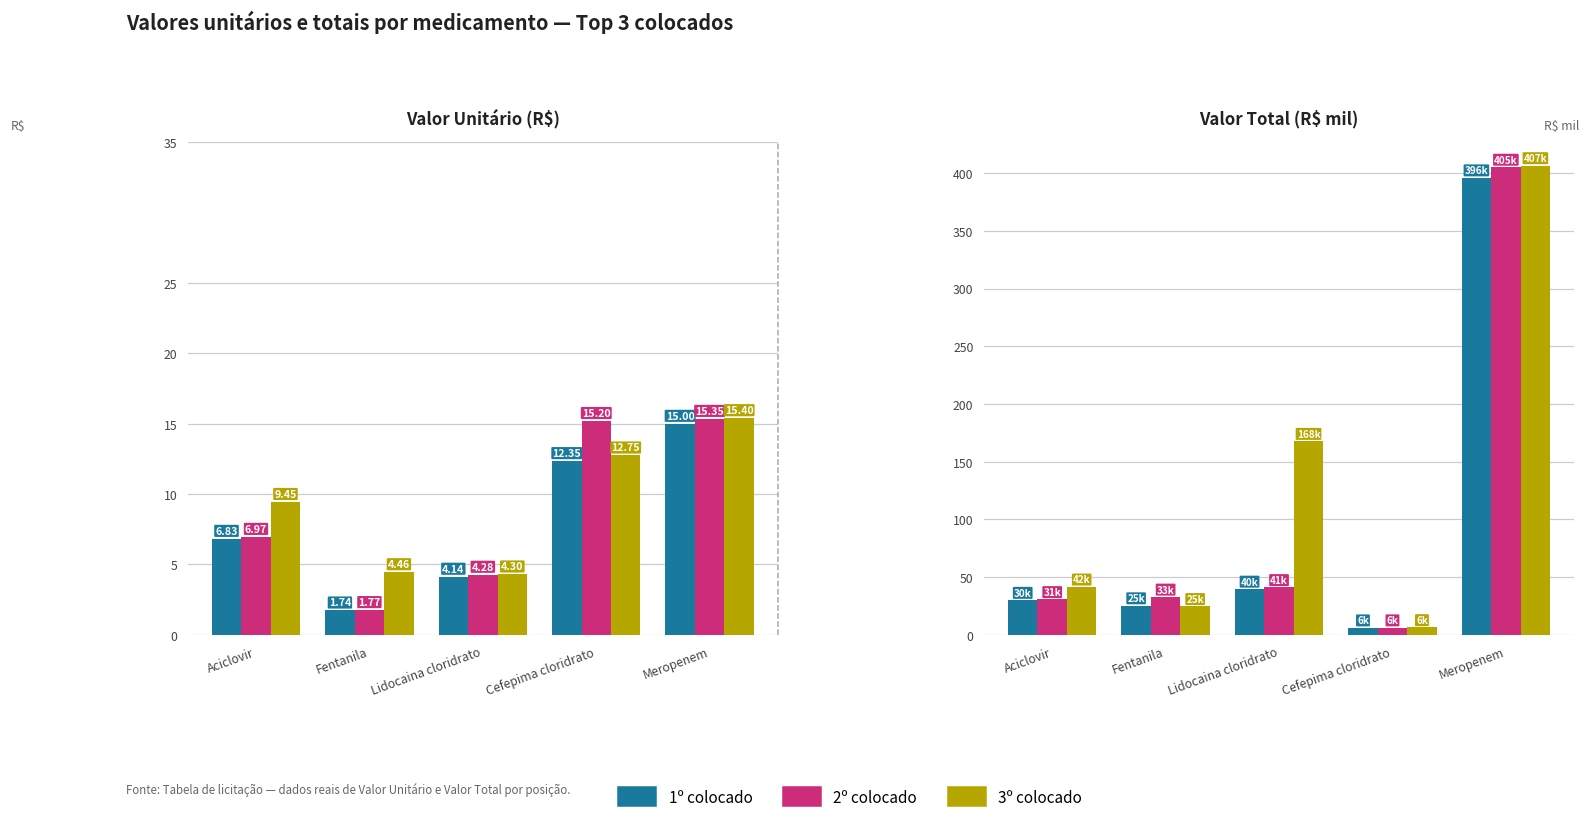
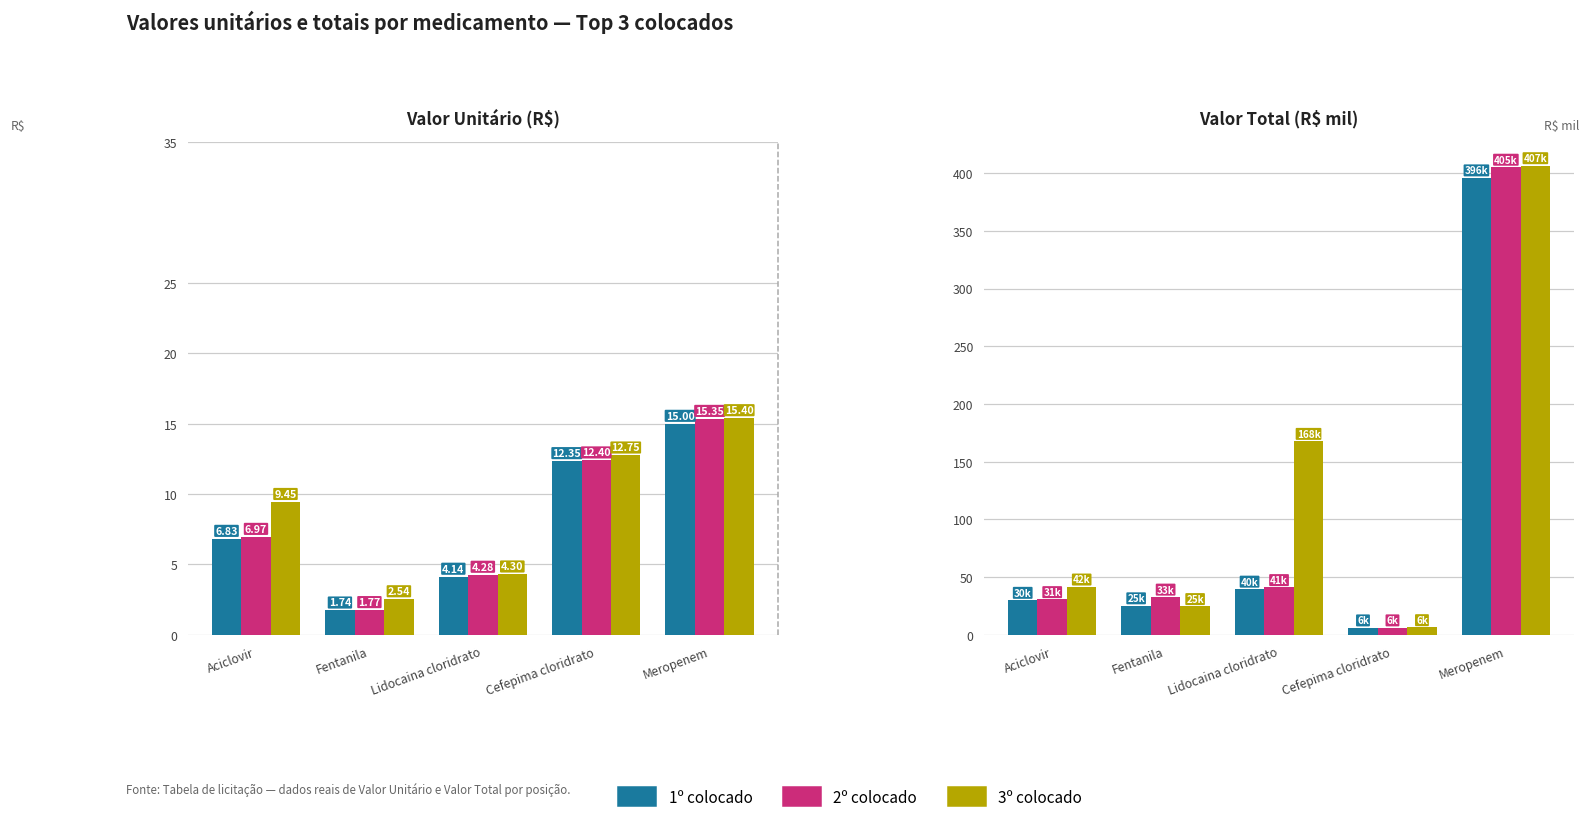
Valor Unitário (R$), 3º colocado, Fentanila: 4.46 -> 2.54
Valor Unitário (R$), 2º colocado, Cefepima cloridrato: 15.20 -> 12.40
